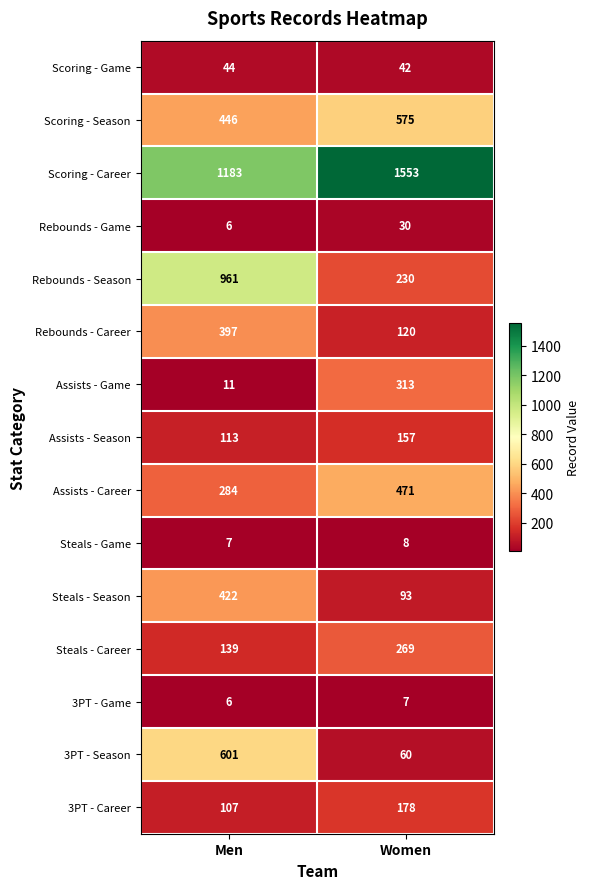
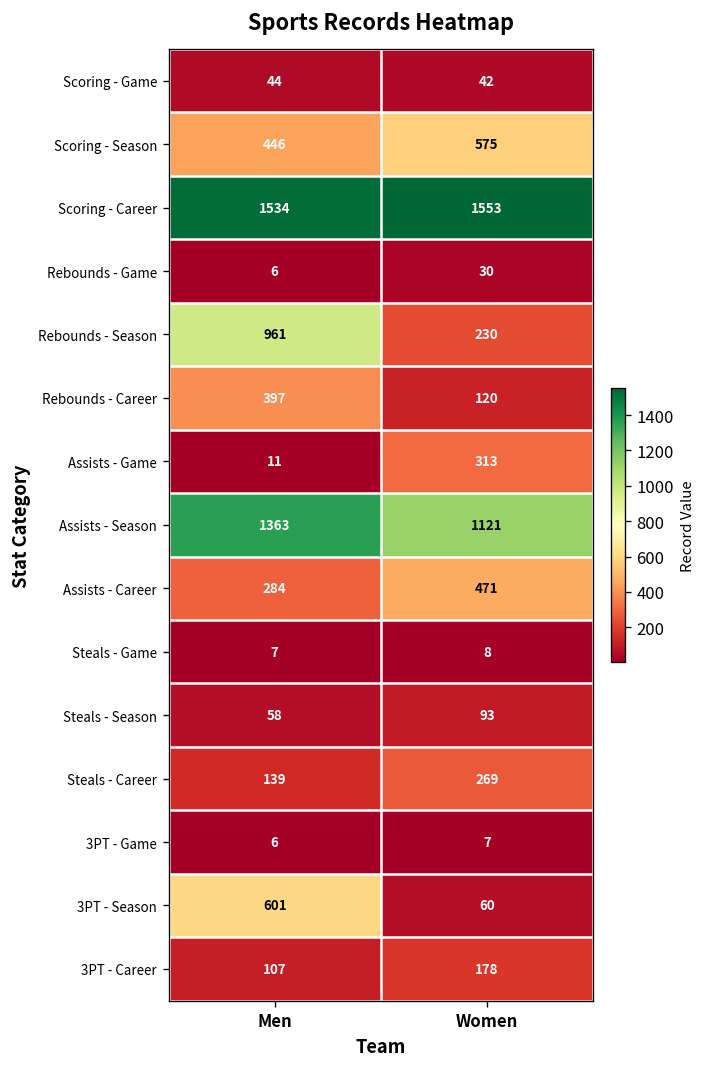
Scoring - Career, Men: 1183 -> 1534
Assists - Season, Men: 113 -> 1363
Assists - Season, Women: 157 -> 1121
Steals - Season, Men: 422 -> 58
